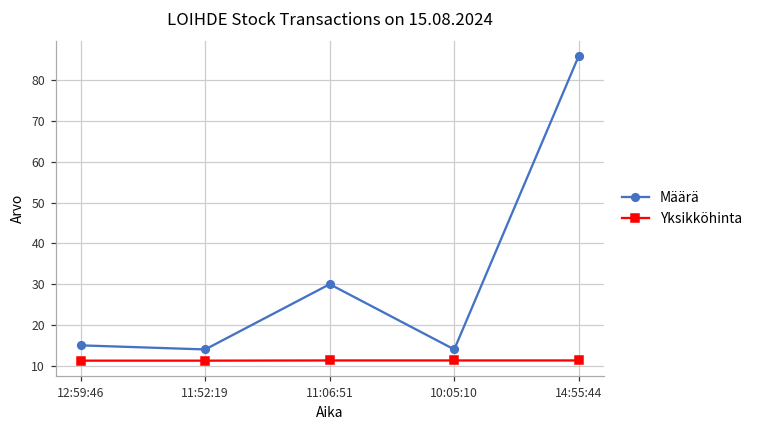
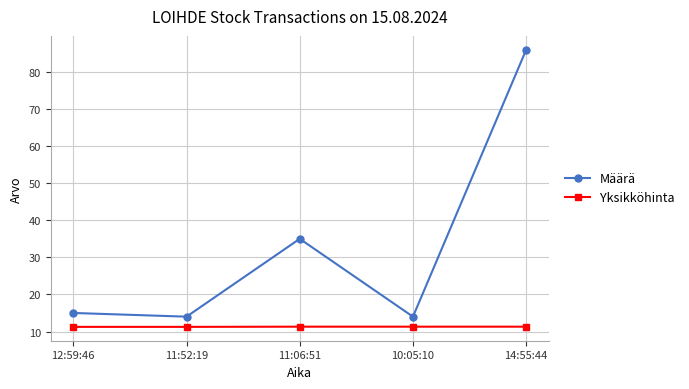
Määrä, 11:06:51: 30 -> 35
